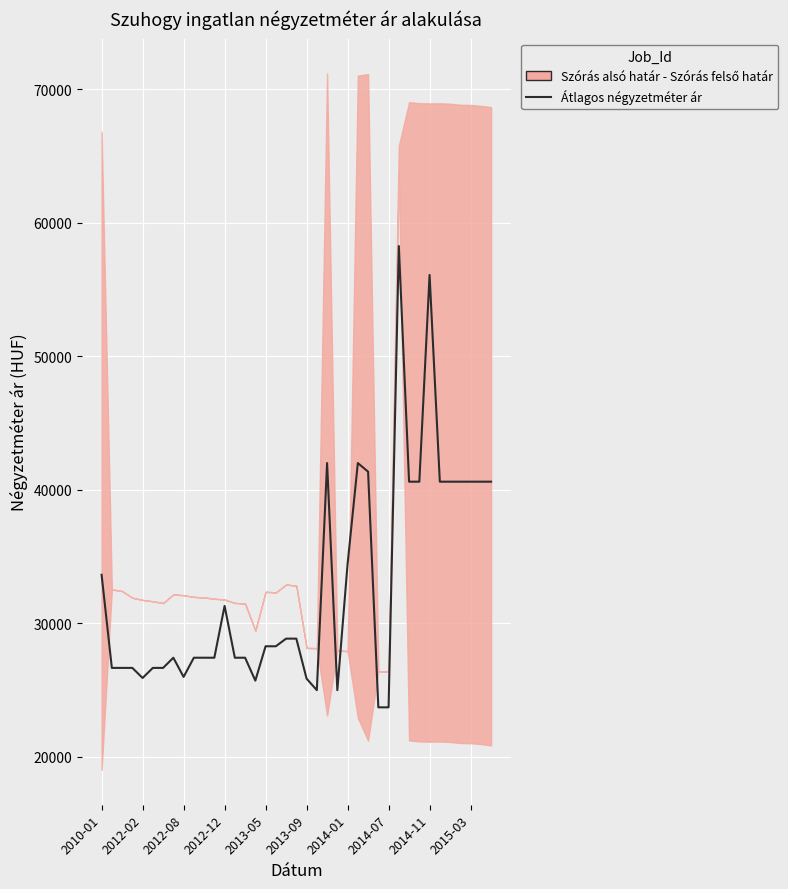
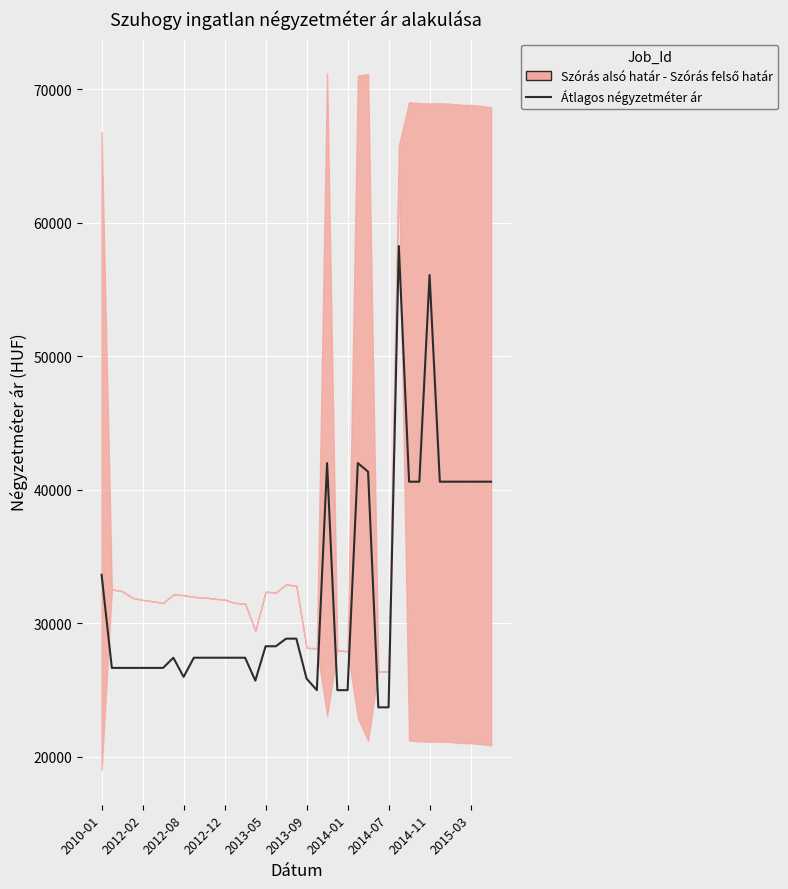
Átlagos négyzetméter ár, 2012-02: 25900 -> 26700
Átlagos négyzetméter ár, 2012-12: 31300 -> 27400
Átlagos négyzetméter ár, 2014-01: 34400 -> 25000
